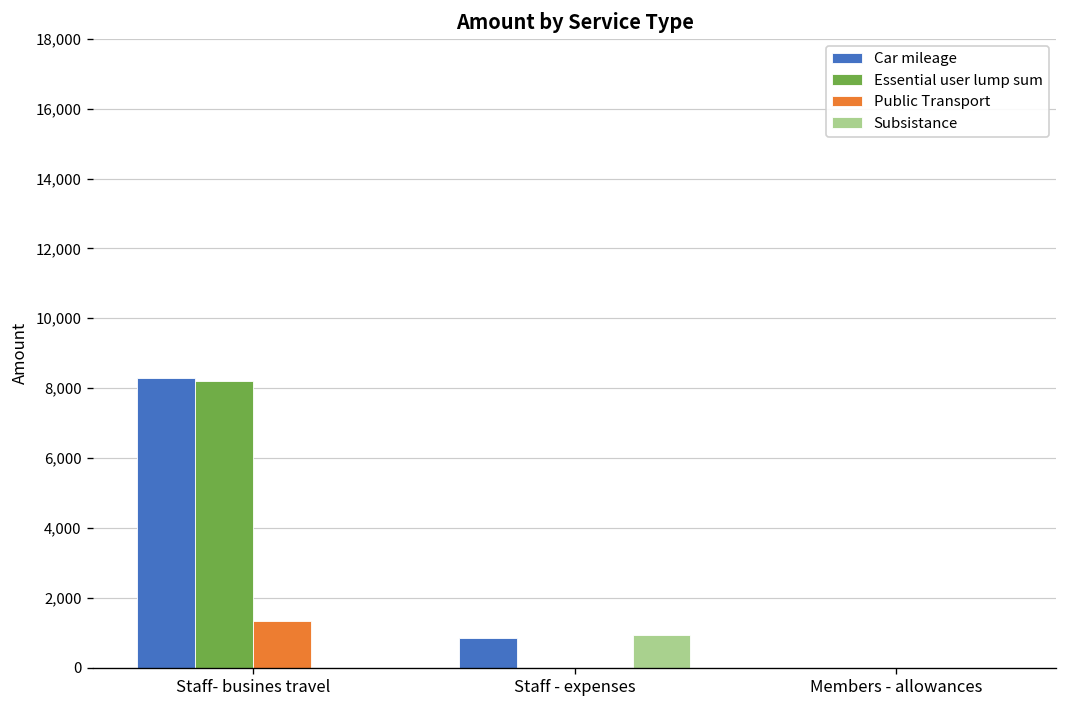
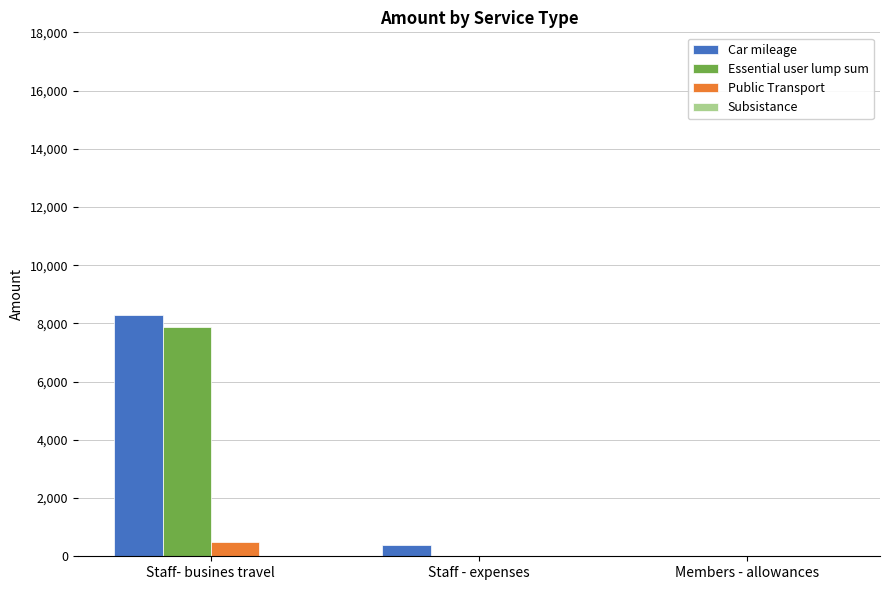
Essential user lump sum, Staff- busines travel: 8,200 -> 7,900
Public Transport, Staff- busines travel: 1,300 -> 500
Car mileage, Staff - expenses: 800 -> 400
Subsistance, Staff - expenses: 900 -> 0
